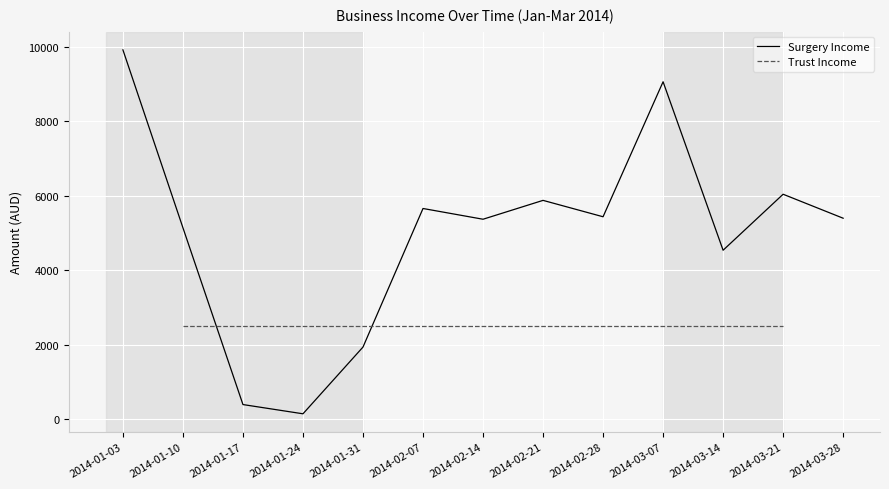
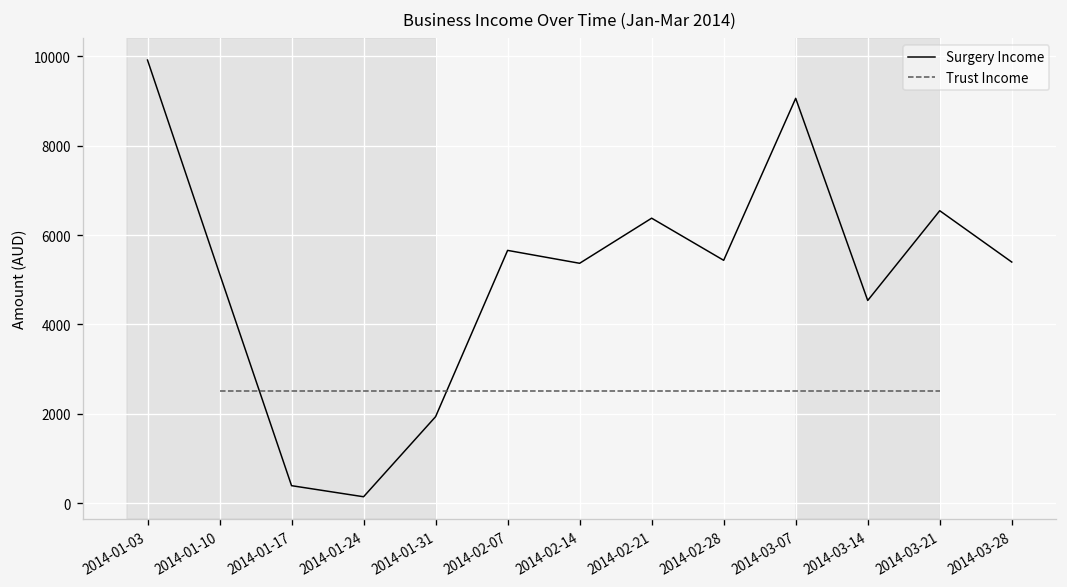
Surgery Income, 2014-02-21: 5900 -> 6400
Surgery Income, 2014-03-21: 6000 -> 6500
